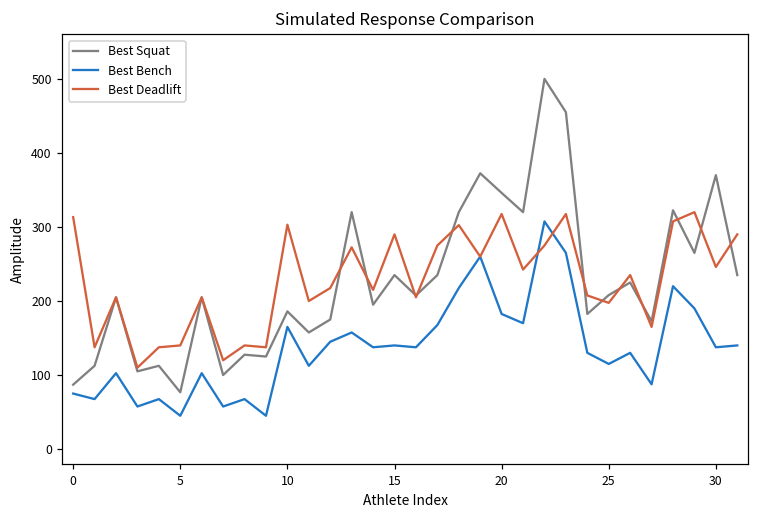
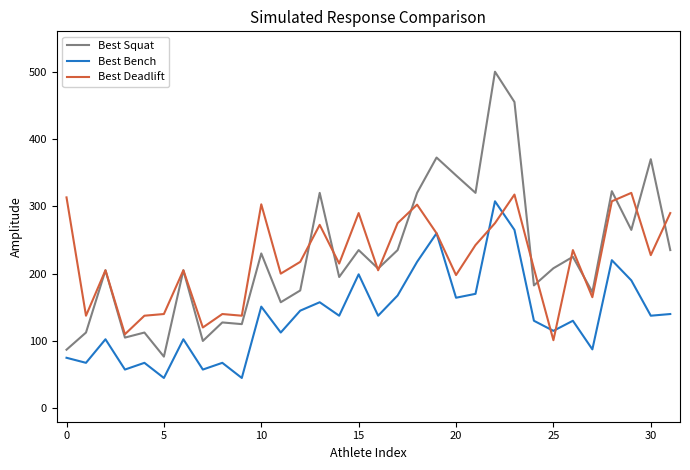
Best Squat, 10: 190 -> 230
Best Bench, 10: 170 -> 150
Best Bench, 15: 140 -> 200
Best Bench, 20: 180 -> 160
Best Deadlift, 20: 320 -> 200
Best Deadlift, 25: 200 -> 100
Best Deadlift, 30: 250 -> 230
